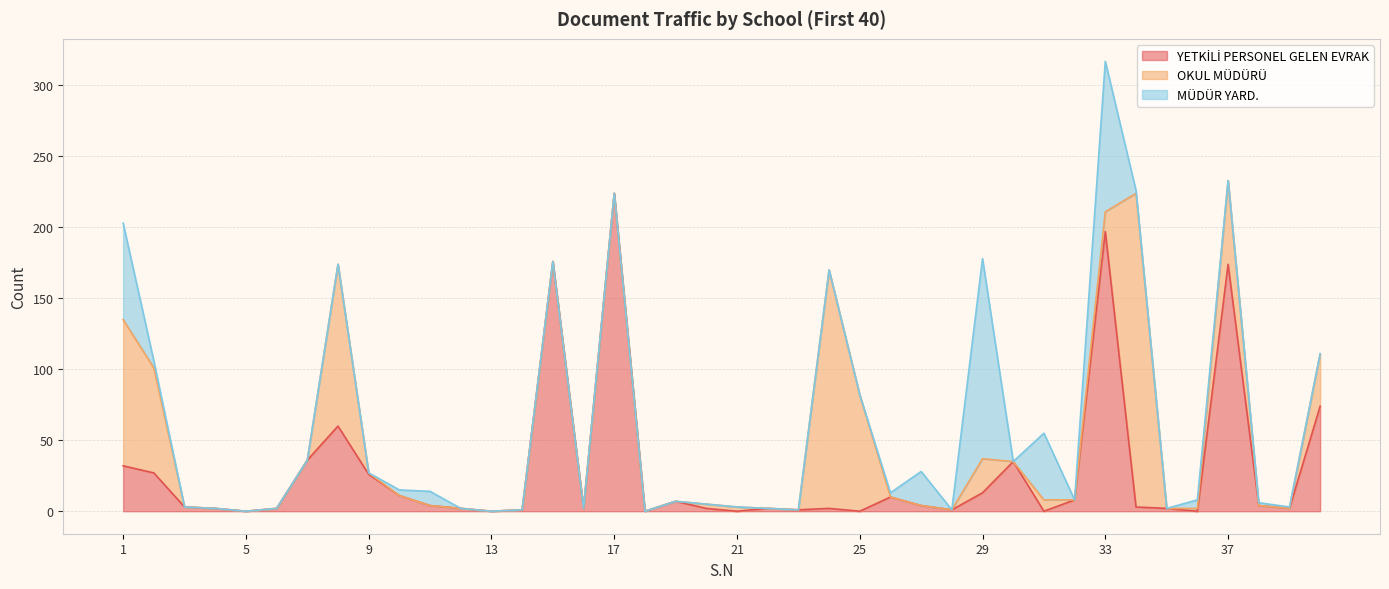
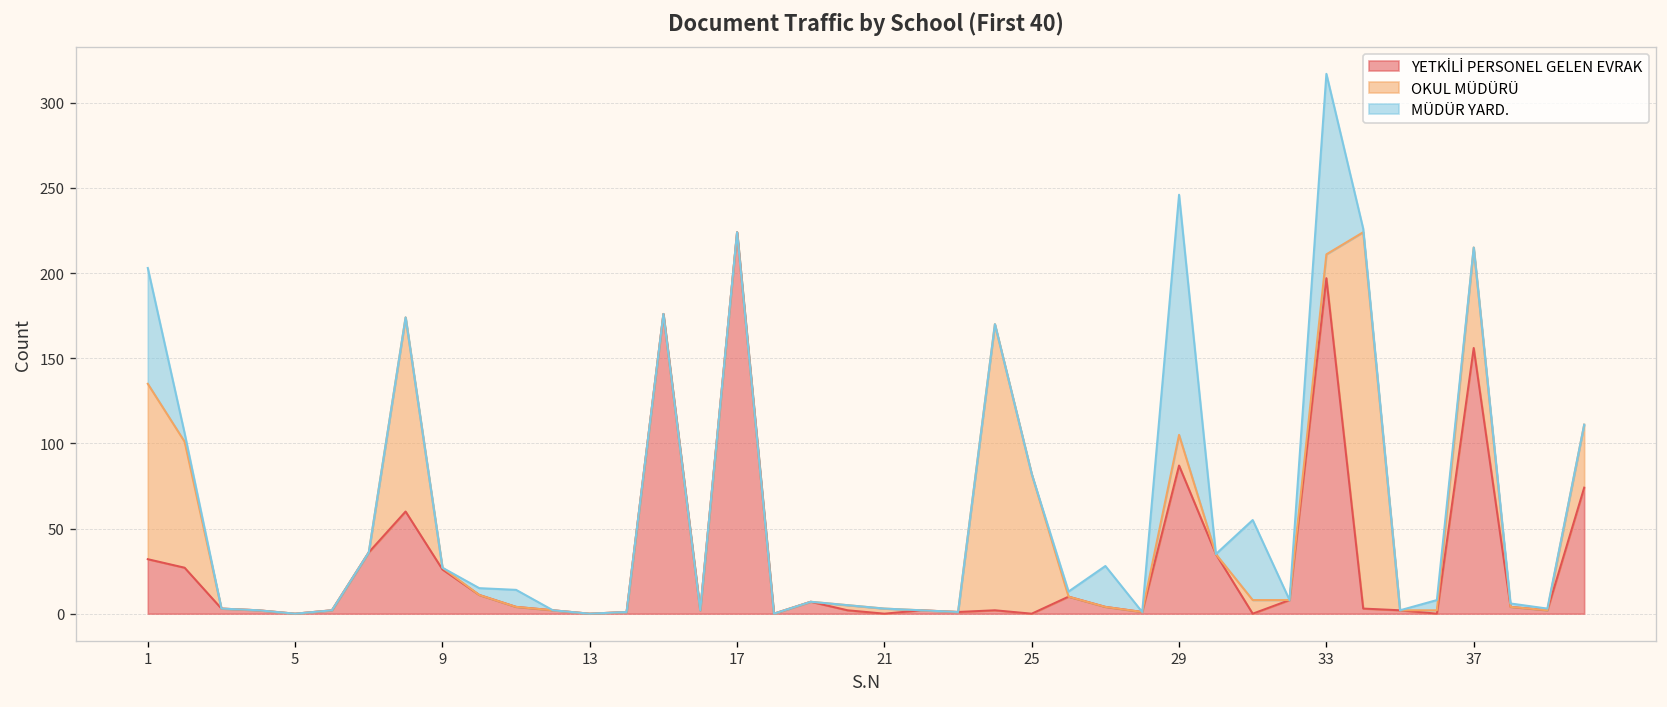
YETKİLİ PERSONEL GELEN EVRAK, 29: 13 -> 87
OKUL MÜDÜRÜ, 29: 24 -> 18
YETKİLİ PERSONEL GELEN EVRAK, 37: 174 -> 156
